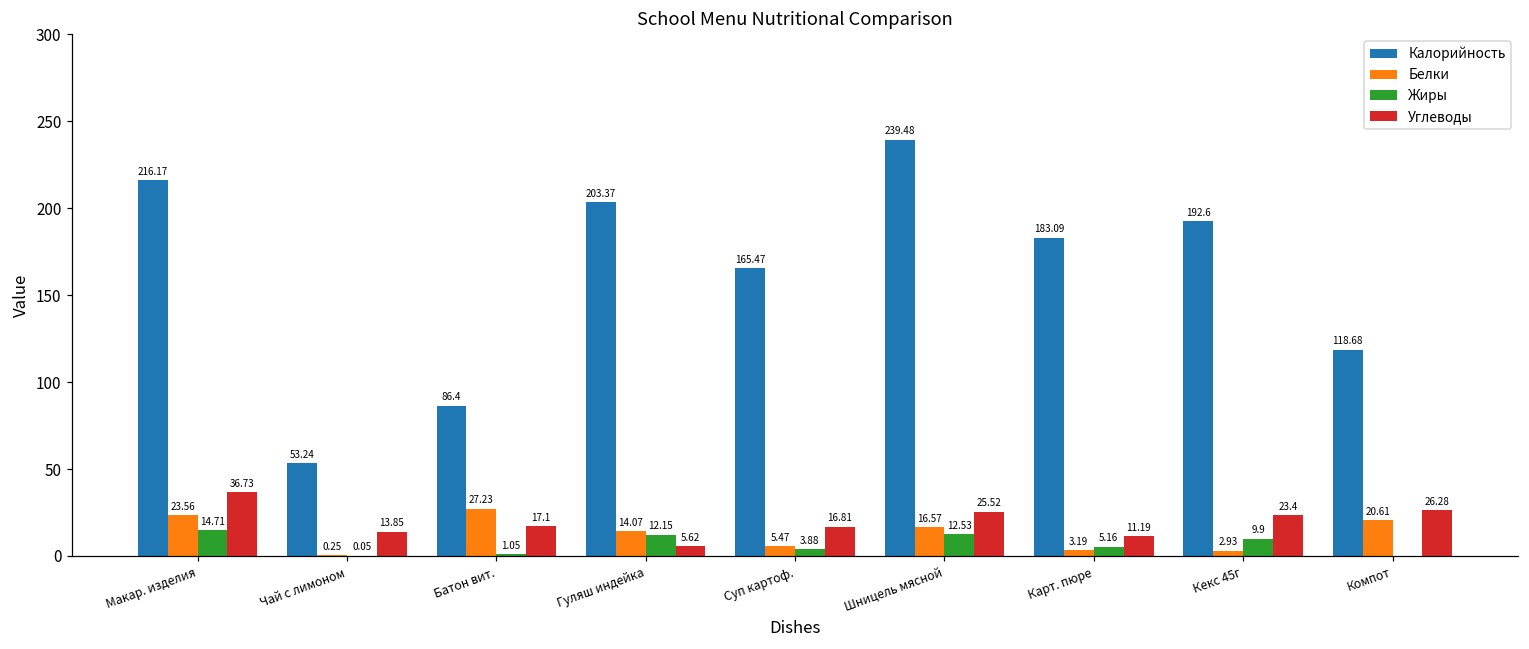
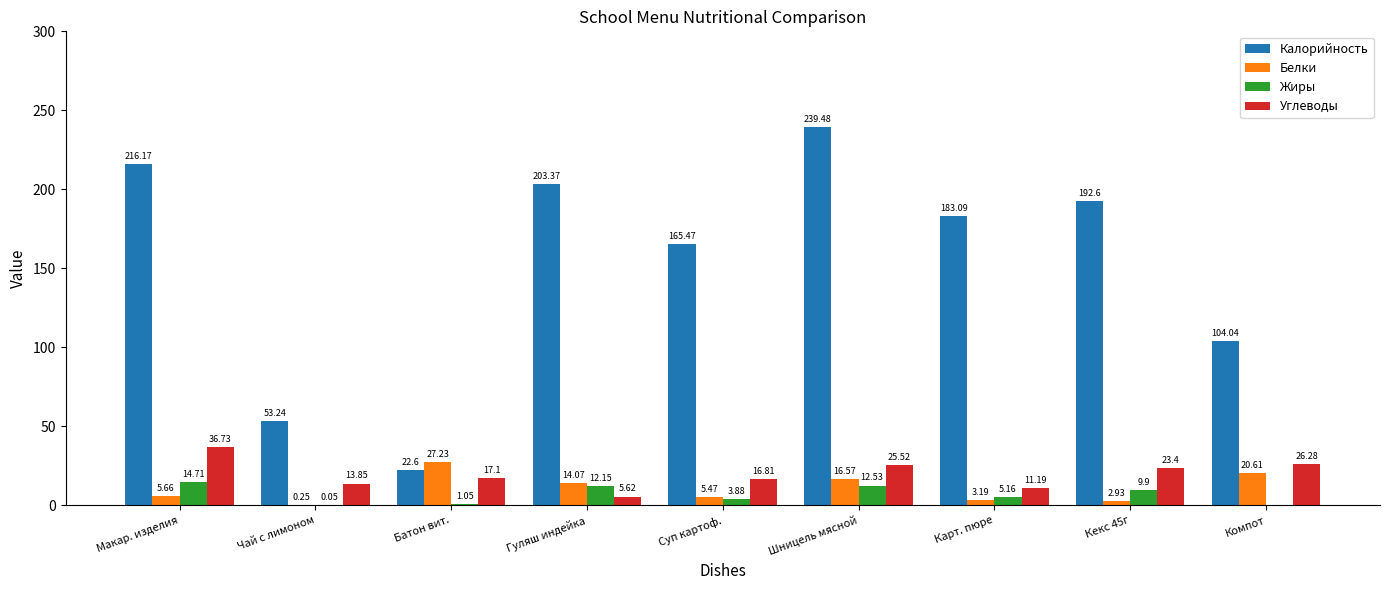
Белки, Макар. изделия: 23.56 -> 5.66
Калорийность, Батон вит.: 86.4 -> 22.6
Калорийность, Компот: 118.68 -> 104.04
